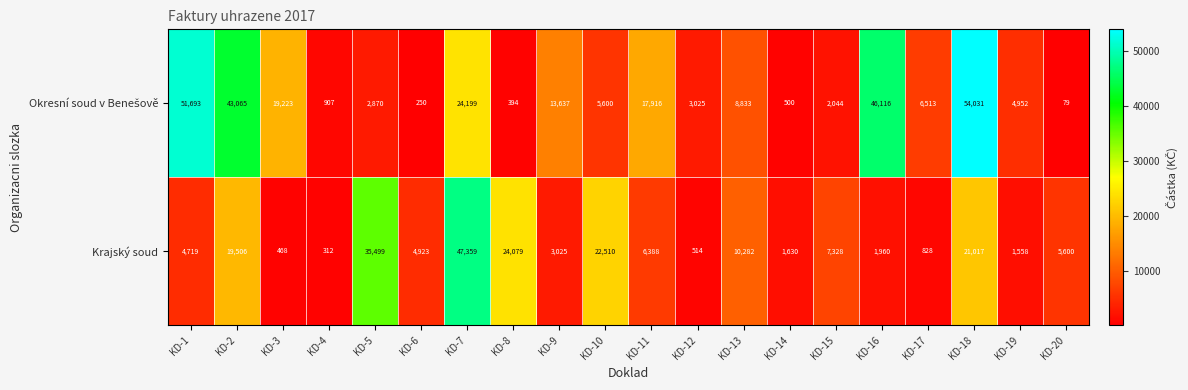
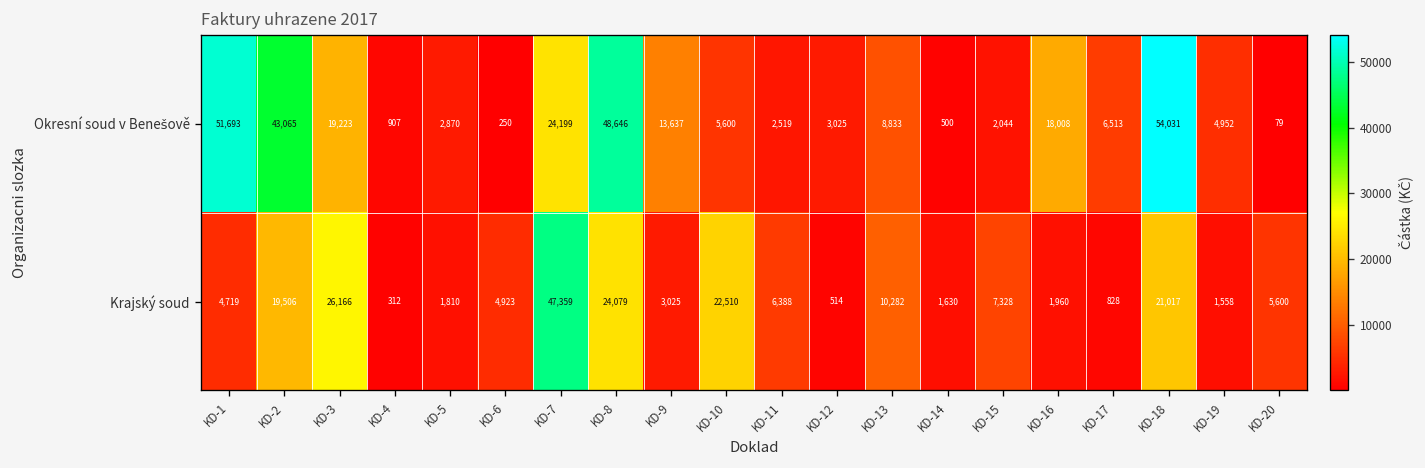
Okresní soud v Benešově, KD-8: 394 -> 48,646
Okresní soud v Benešově, KD-11: 17,916 -> 2,519
Okresní soud v Benešově, KD-16: 46,116 -> 18,008
Krajský soud, KD-3: 468 -> 26,166
Krajský soud, KD-5: 35,499 -> 1,810
